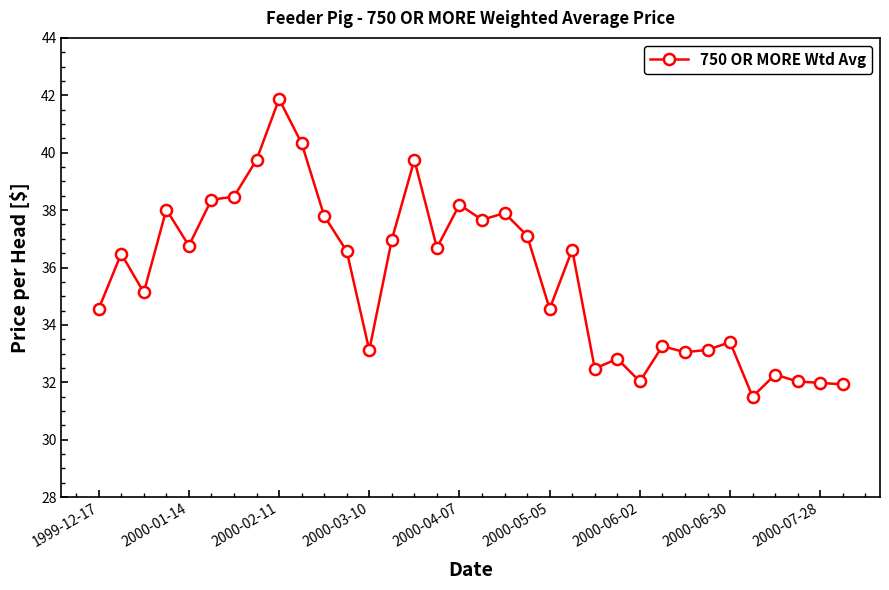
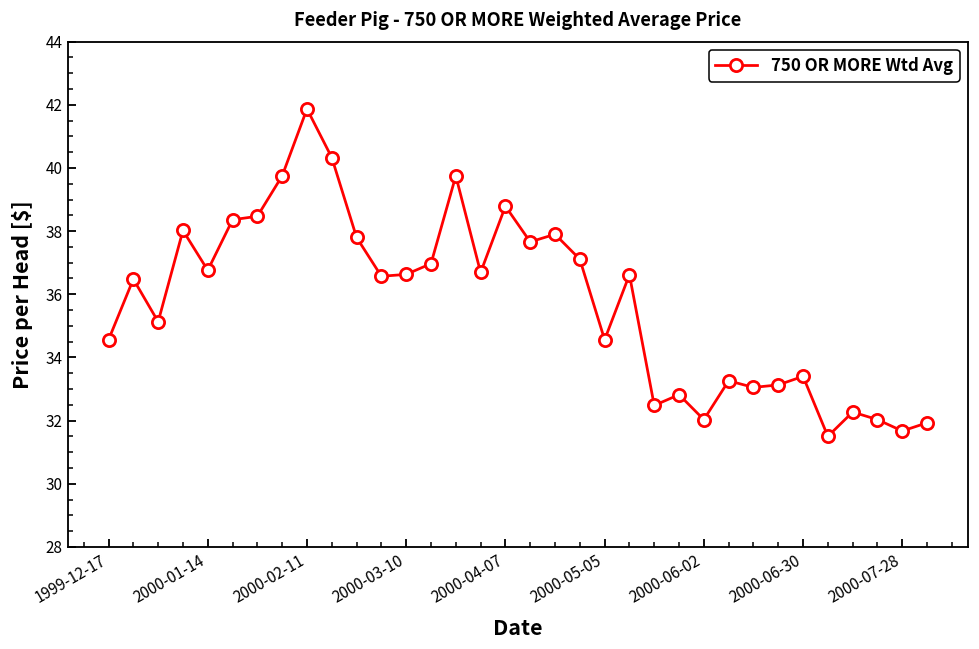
2000-03-10: 33.1 -> 36.6
2000-04-07: 38.2 -> 38.8
2000-07-28: 32.0 -> 31.7
